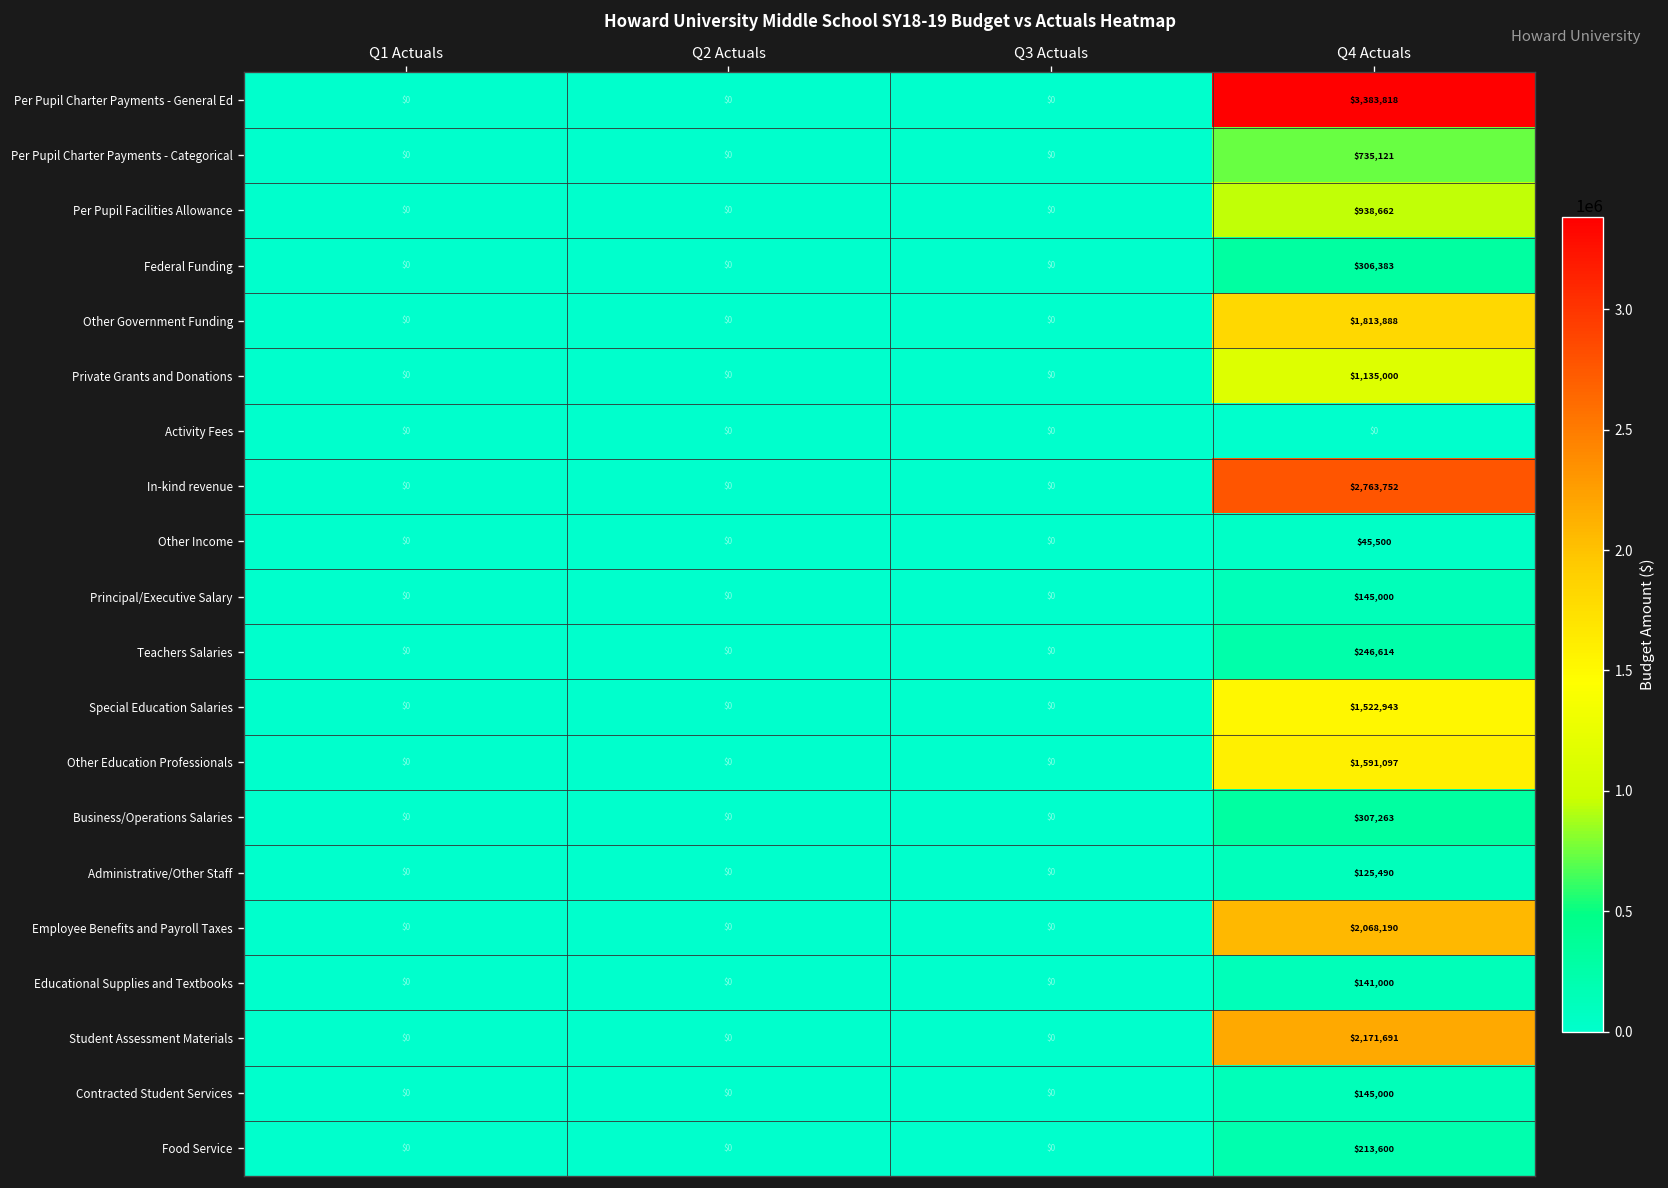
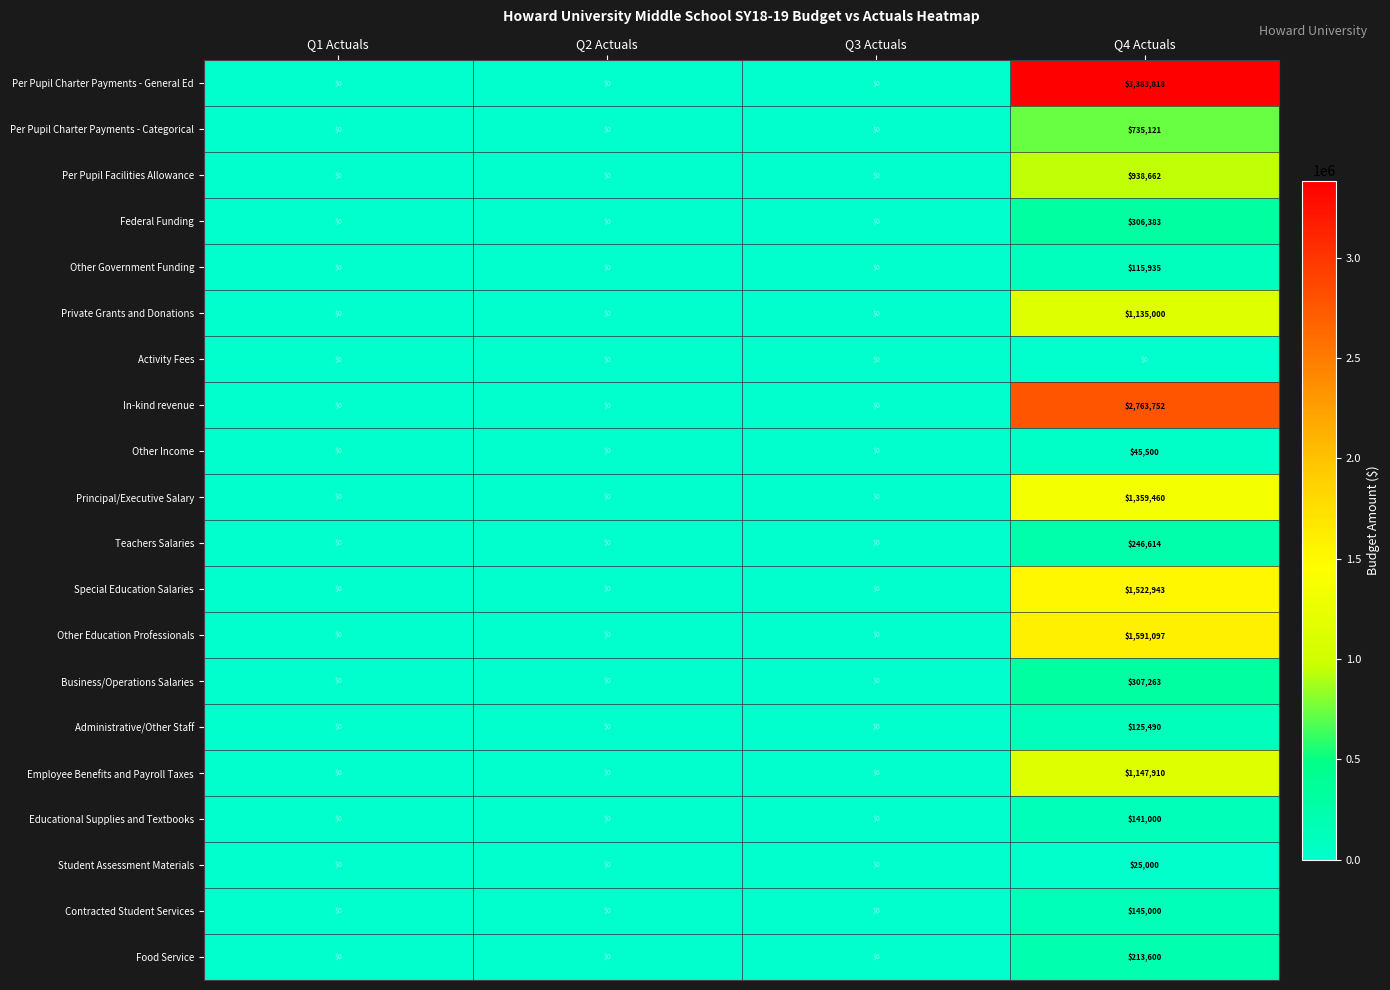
Other Government Funding, Q4 Actuals: $1,813,888 -> $115,935
Principal/Executive Salary, Q4 Actuals: $145,000 -> $1,359,460
Employee Benefits and Payroll Taxes, Q4 Actuals: $2,068,190 -> $1,147,910
Student Assessment Materials, Q4 Actuals: $2,171,691 -> $25,000
